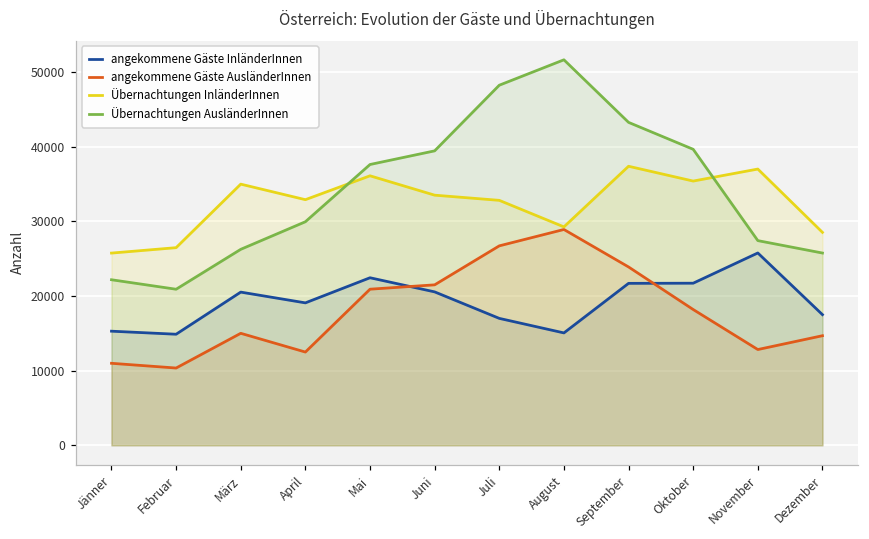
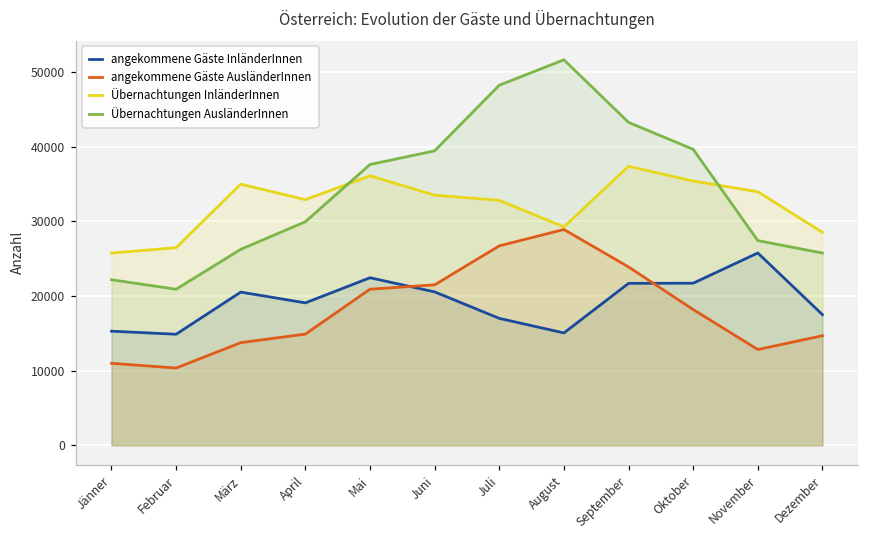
angekommene Gäste AusländerInnen, März: 15000 -> 14000
angekommene Gäste AusländerInnen, April: 12000 -> 15000
Übernachtungen InländerInnen, November: 37000 -> 34000
